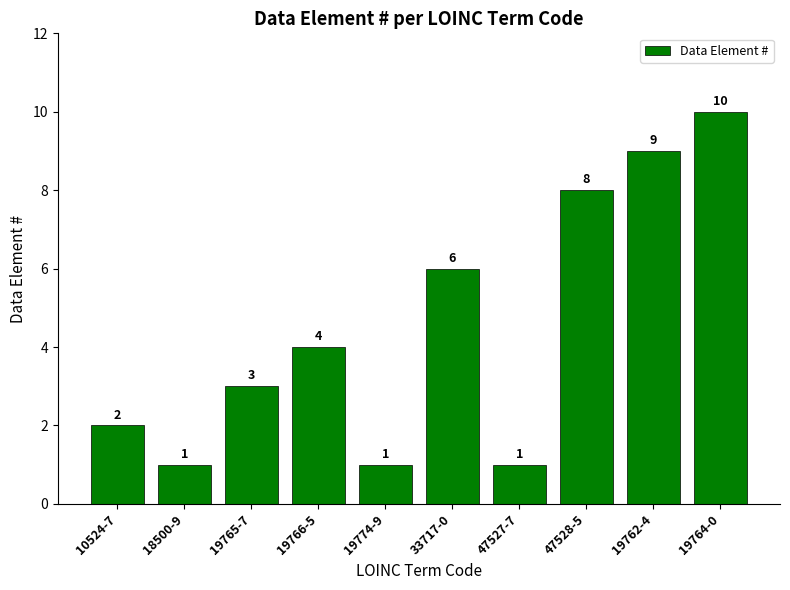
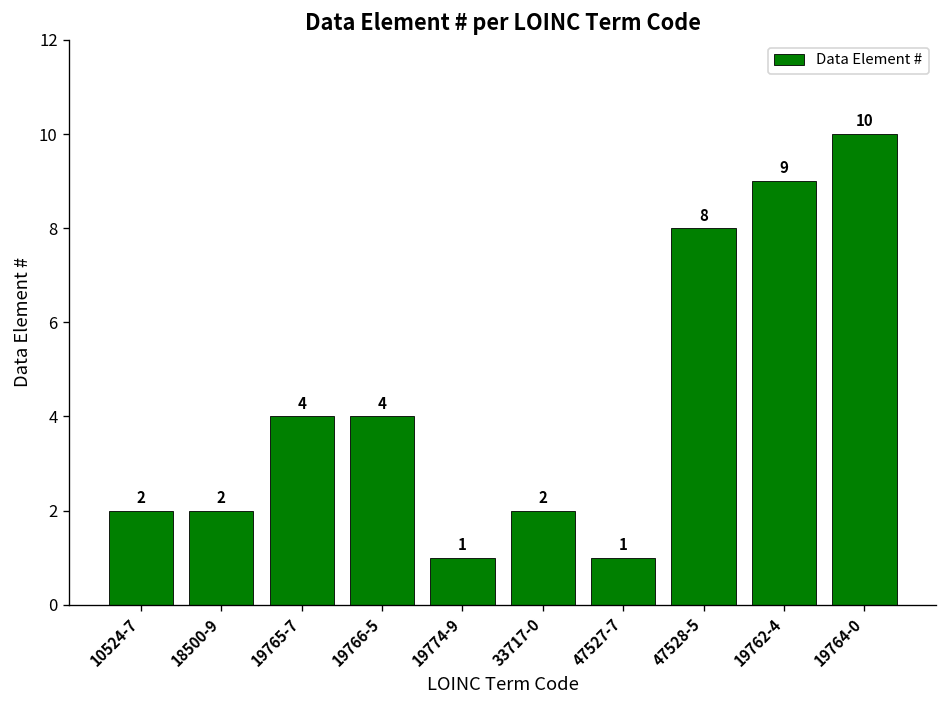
18500-9: 1 -> 2
19765-7: 3 -> 4
33717-0: 6 -> 2
